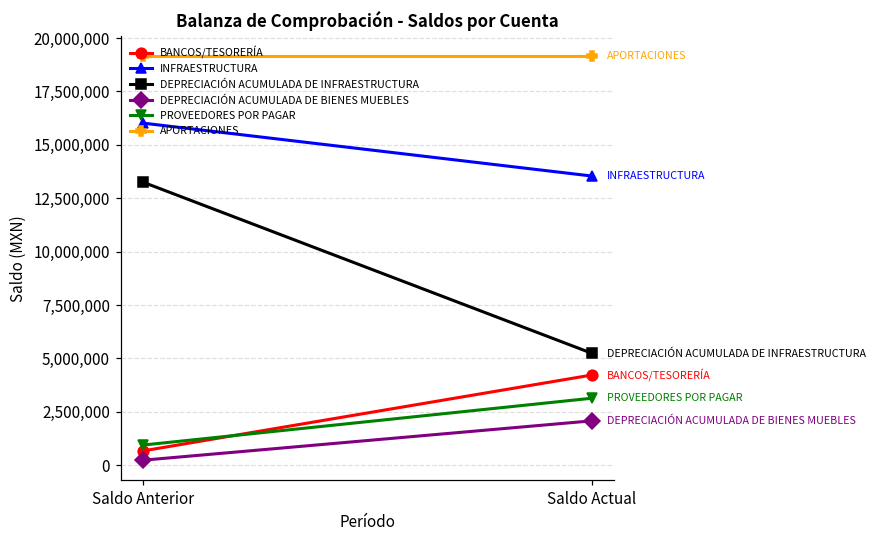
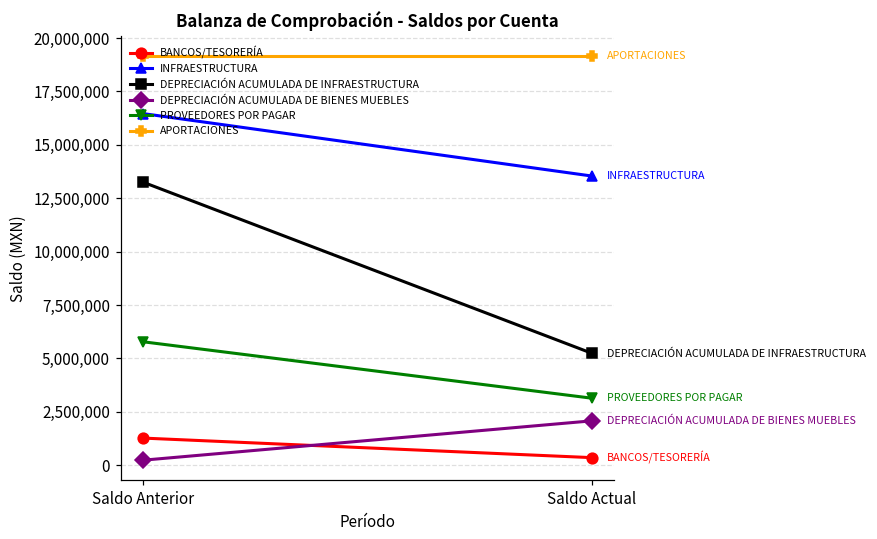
BANCOS/TESORERÍA, Saldo Anterior: 700,000 -> 1,300,000
INFRAESTRUCTURA, Saldo Anterior: 16,000,000 -> 16,500,000
PROVEEDORES POR PAGAR, Saldo Anterior: 900,000 -> 5,800,000
BANCOS/TESORERÍA, Saldo Actual: 4,200,000 -> 400,000
